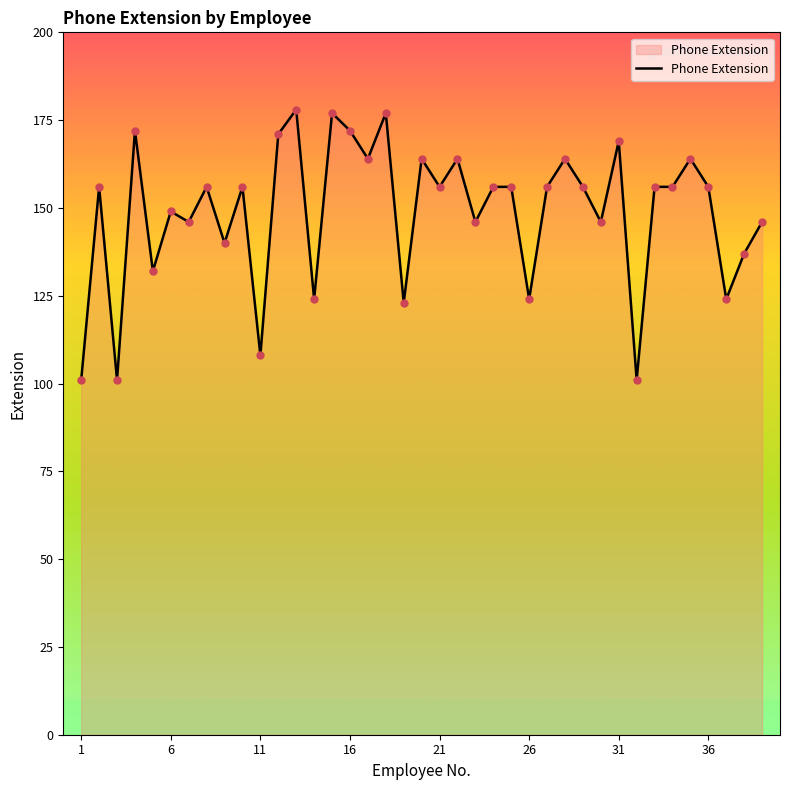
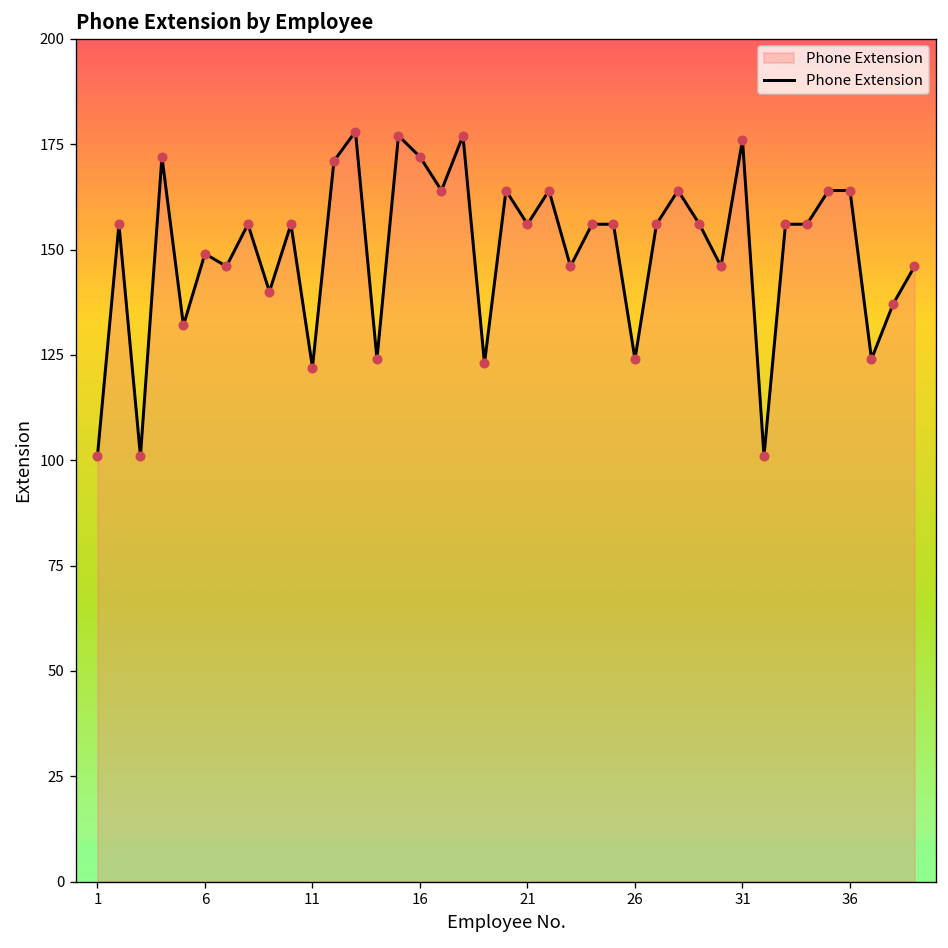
11: 108 -> 122
31: 169 -> 176
36: 156 -> 164
